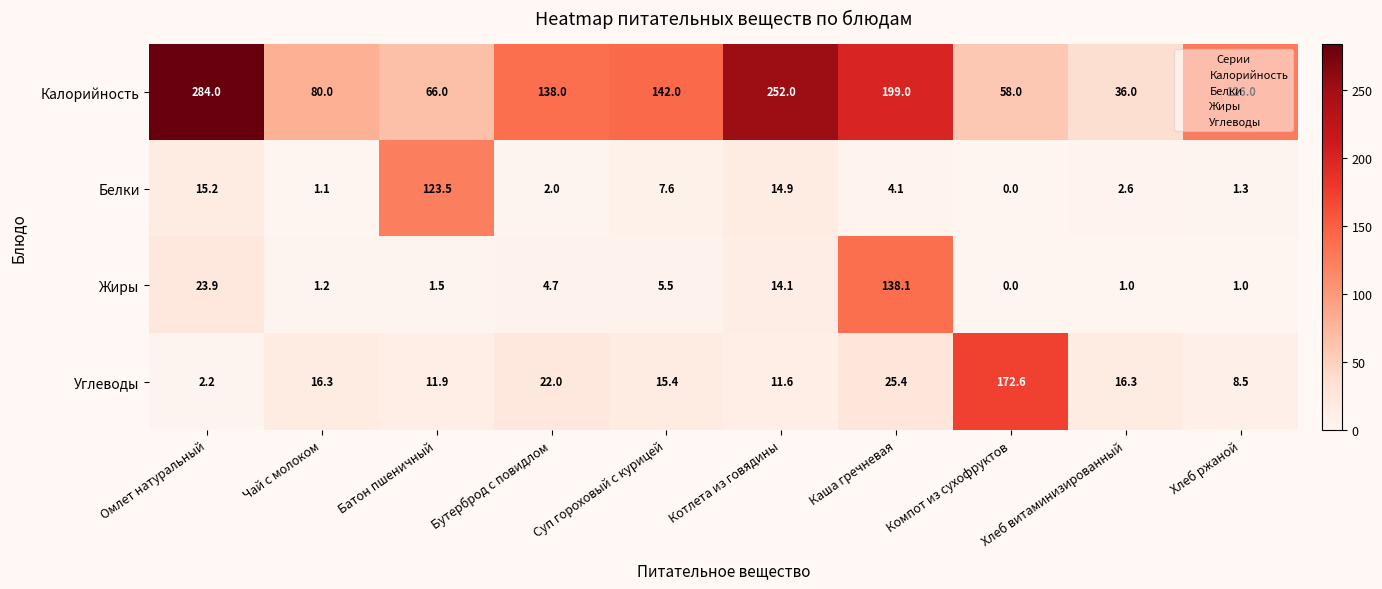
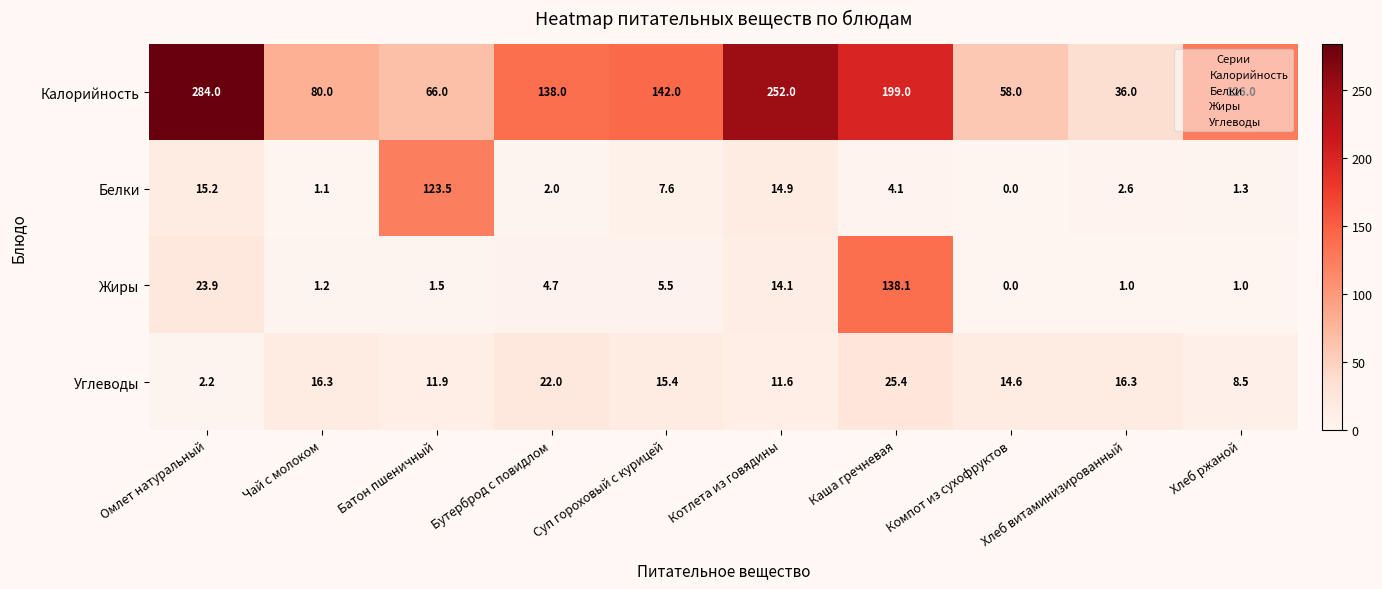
Углеводы, Компот из сухофруктов: 172.6 -> 14.6
